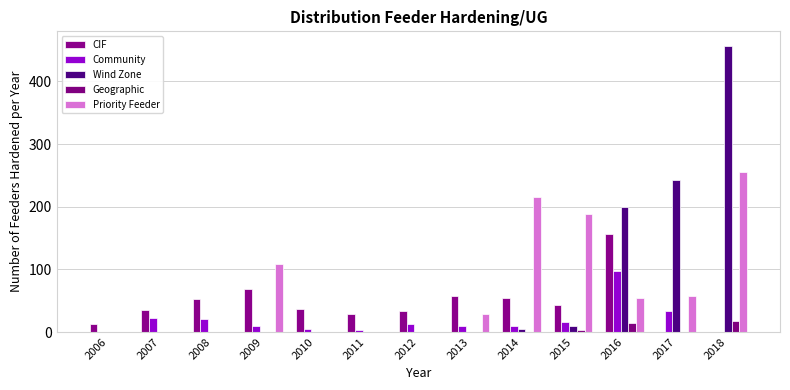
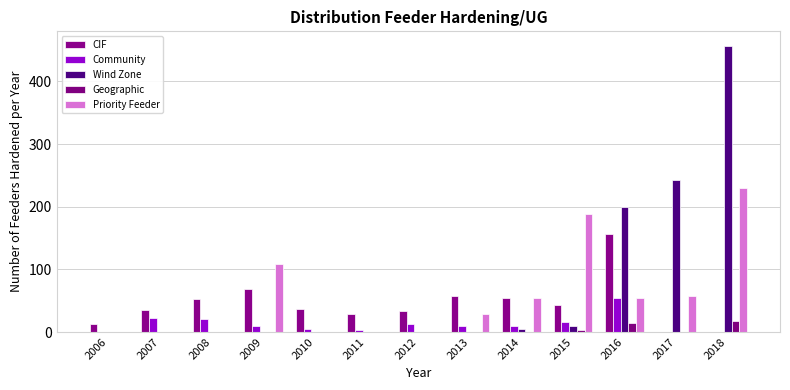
Priority Feeder, 2014: 220 -> 60
Community, 2016: 100 -> 60
Community, 2017: 30 -> 0
Priority Feeder, 2018: 260 -> 230
